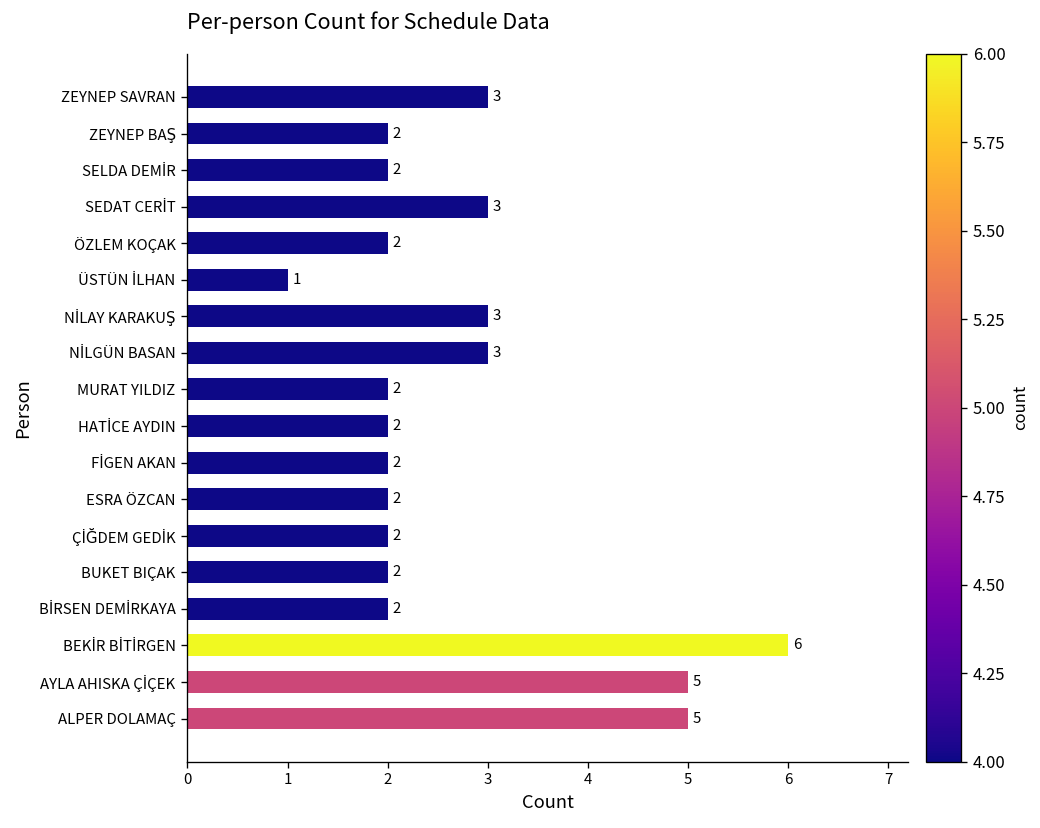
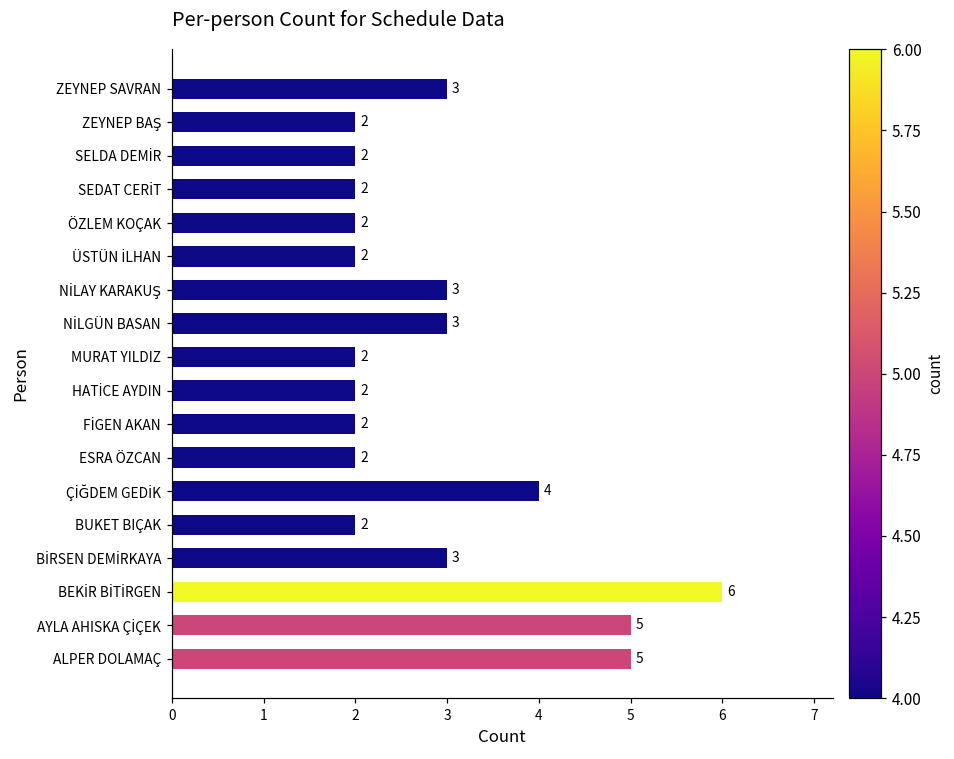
SEDAT CERİT: 3 -> 2
ÜSTÜN İLHAN: 1 -> 2
ÇİĞDEM GEDİK: 2 -> 4
BİRSEN DEMİRKAYA: 2 -> 3
